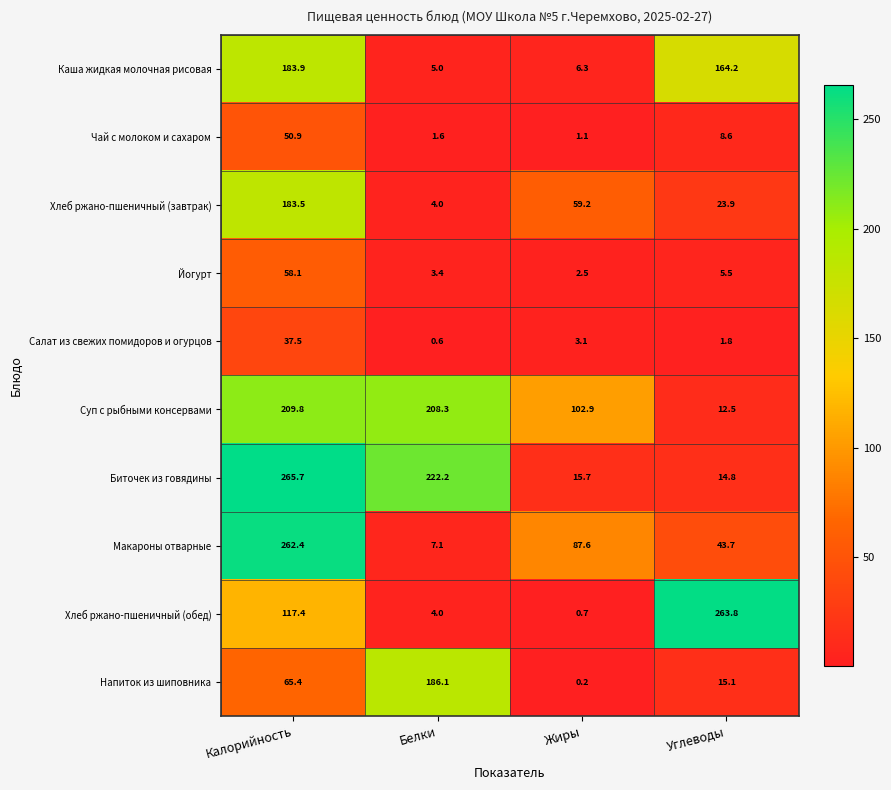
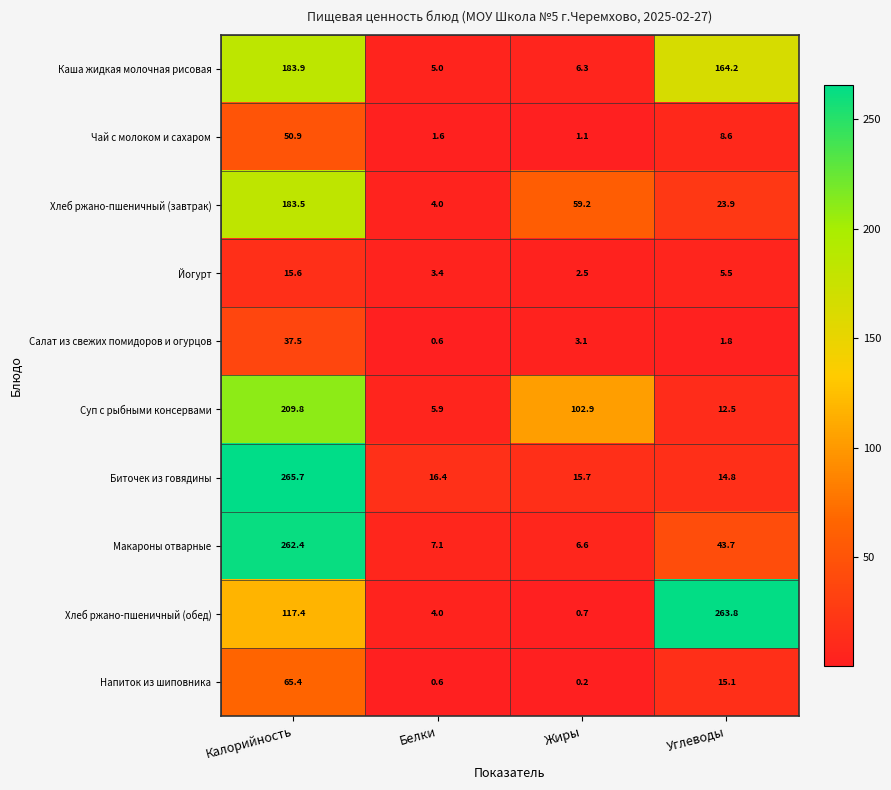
Йогурт, Калорийность: 58.1 -> 15.6
Суп с рыбными консервами, Белки: 208.3 -> 5.9
Биточек из говядины, Белки: 222.2 -> 16.4
Макароны отварные, Жиры: 87.6 -> 6.6
Напиток из шиповника, Белки: 186.1 -> 0.6
